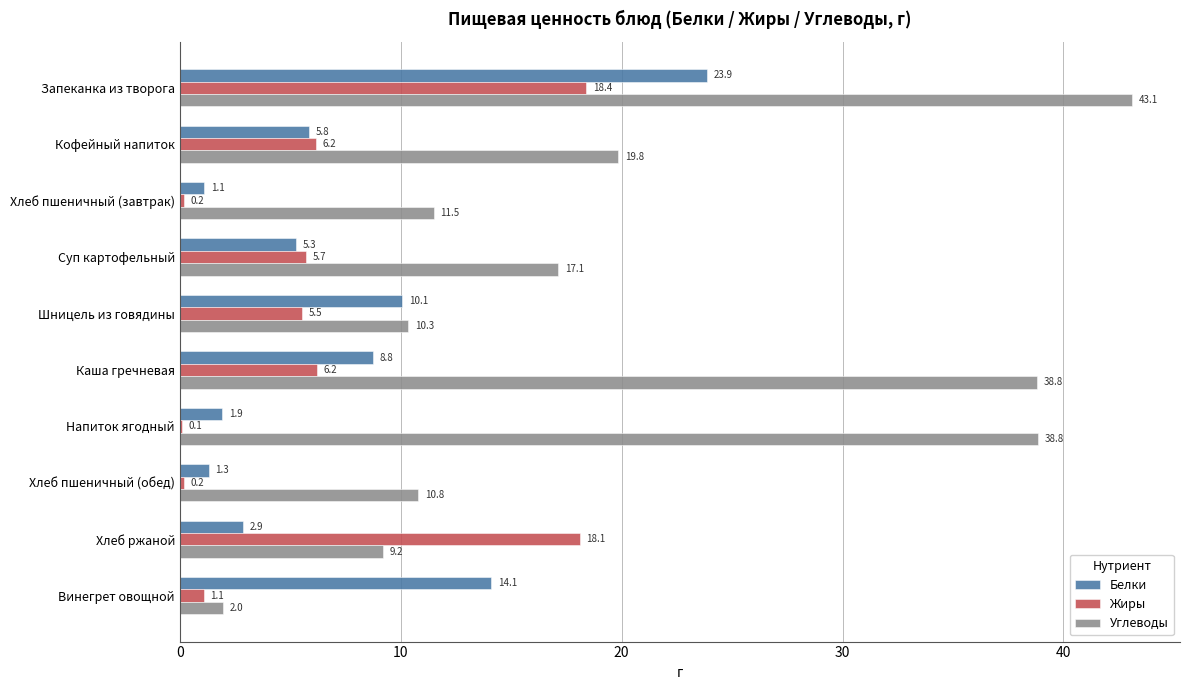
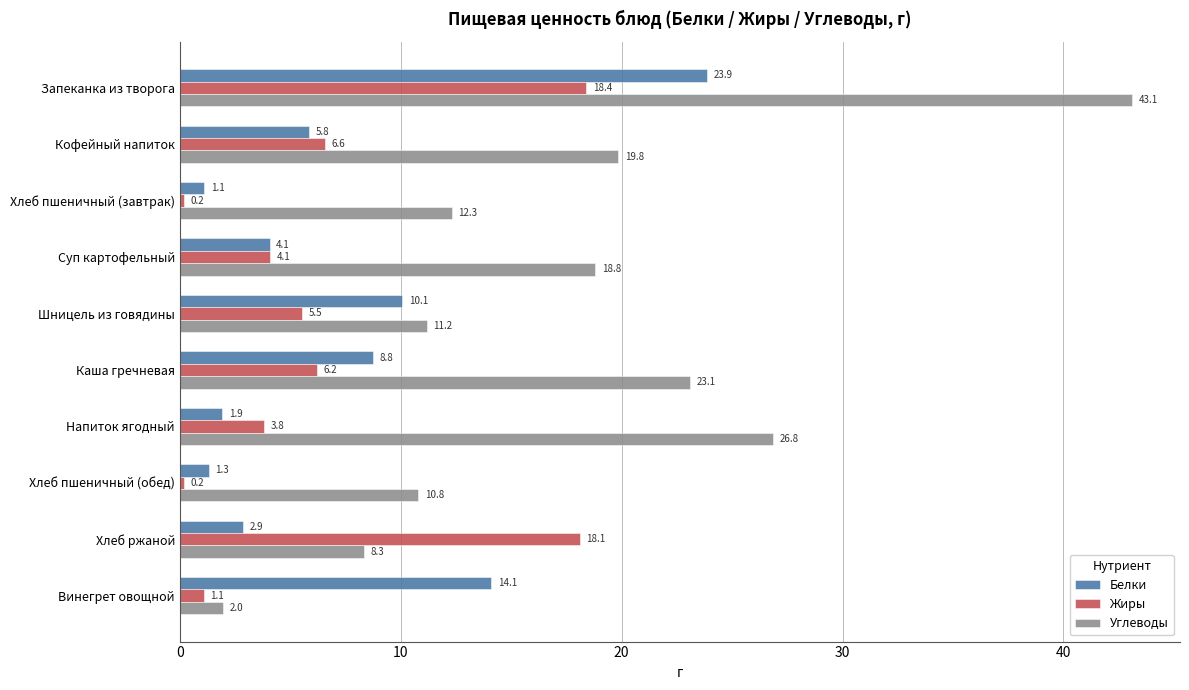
Жиры, Кофейный напиток: 6.2 -> 6.6
Углеводы, Хлеб пшеничный (завтрак): 11.5 -> 12.3
Белки, Суп картофельный: 5.3 -> 4.1
Жиры, Суп картофельный: 5.7 -> 4.1
Углеводы, Суп картофельный: 17.1 -> 18.8
Углеводы, Шницель из говядины: 10.3 -> 11.2
Углеводы, Каша гречневая: 38.8 -> 23.1
Жиры, Напиток ягодный: 0.1 -> 3.8
Углеводы, Напиток ягодный: 38.8 -> 26.8
Углеводы, Хлеб ржаной: 9.2 -> 8.3
